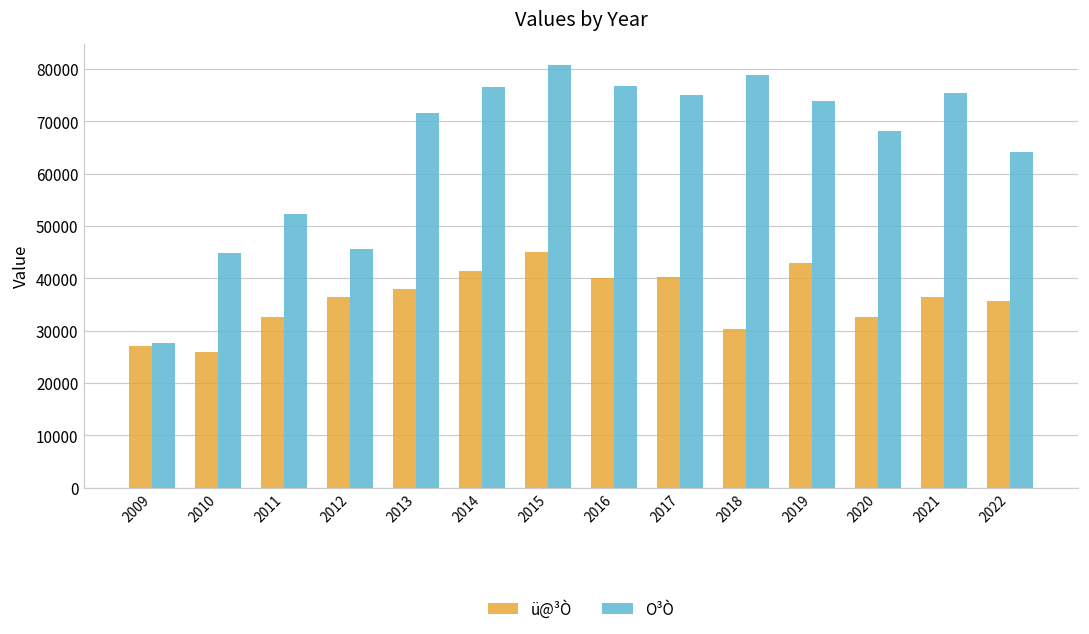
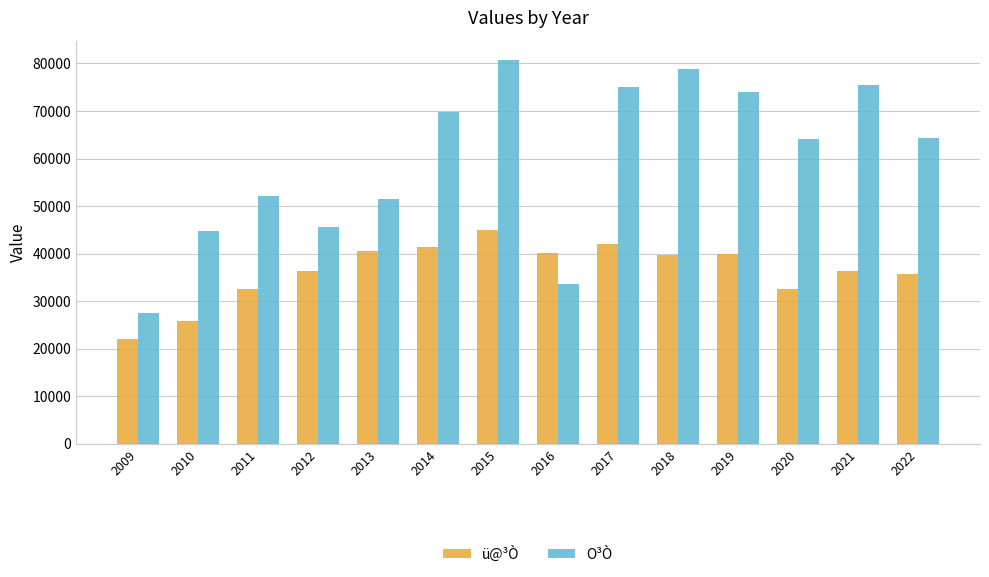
ü@³Ò, 2009: 27000 -> 22000
ü@³Ò, 2013: 38000 -> 41000
O³Ò, 2013: 72000 -> 52000
O³Ò, 2014: 77000 -> 70000
O³Ò, 2016: 77000 -> 34000
ü@³Ò, 2017: 40000 -> 42000
ü@³Ò, 2018: 30000 -> 40000
ü@³Ò, 2019: 43000 -> 40000
O³Ò, 2020: 68000 -> 64000
